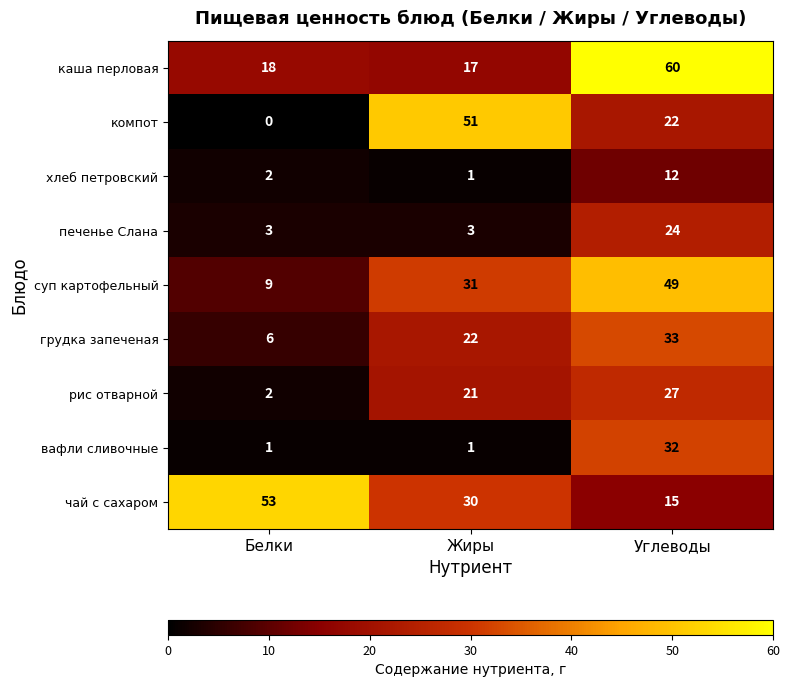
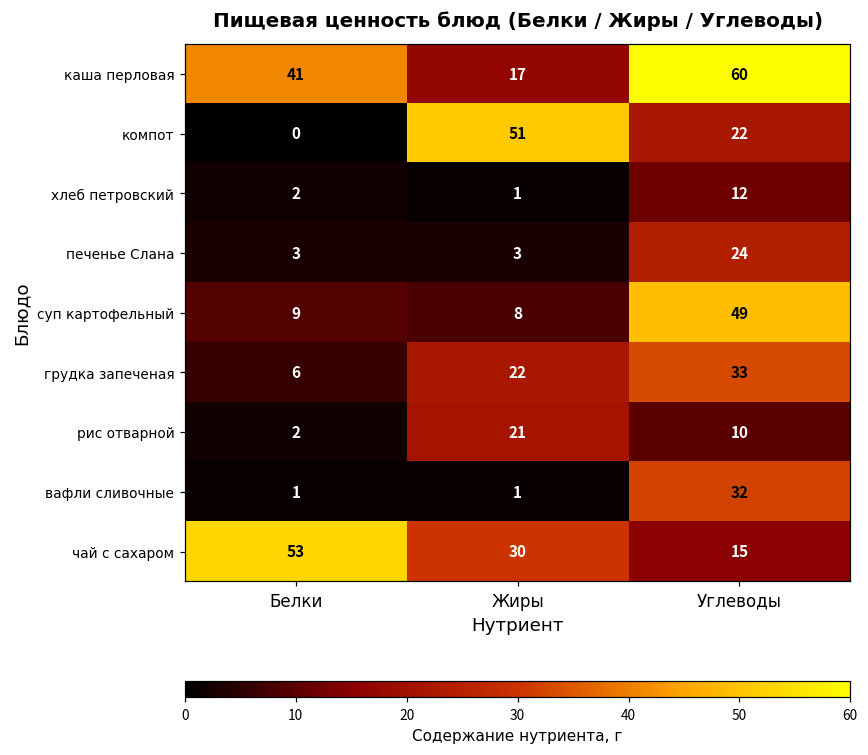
каша перловая, Белки: 18 -> 41
суп картофельный, Жиры: 31 -> 8
рис отварной, Углеводы: 27 -> 10
